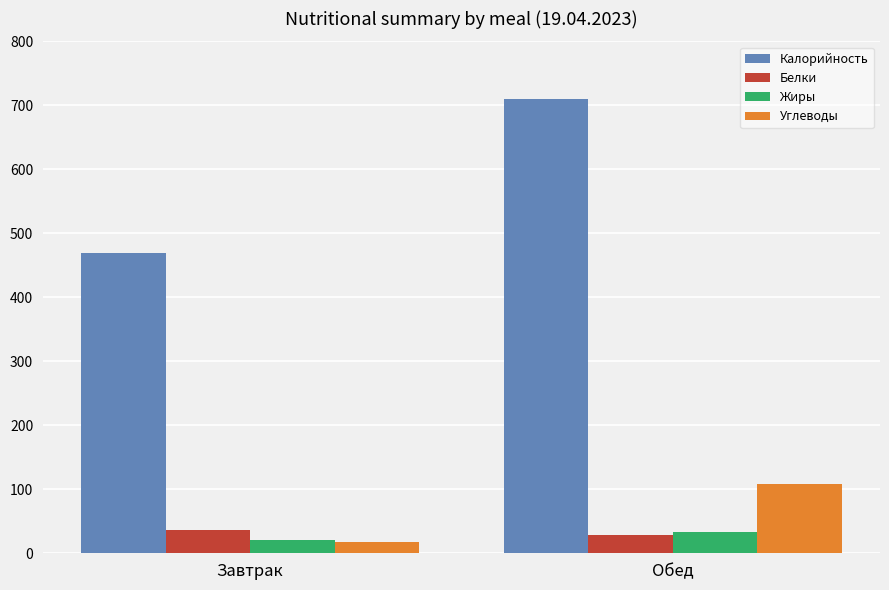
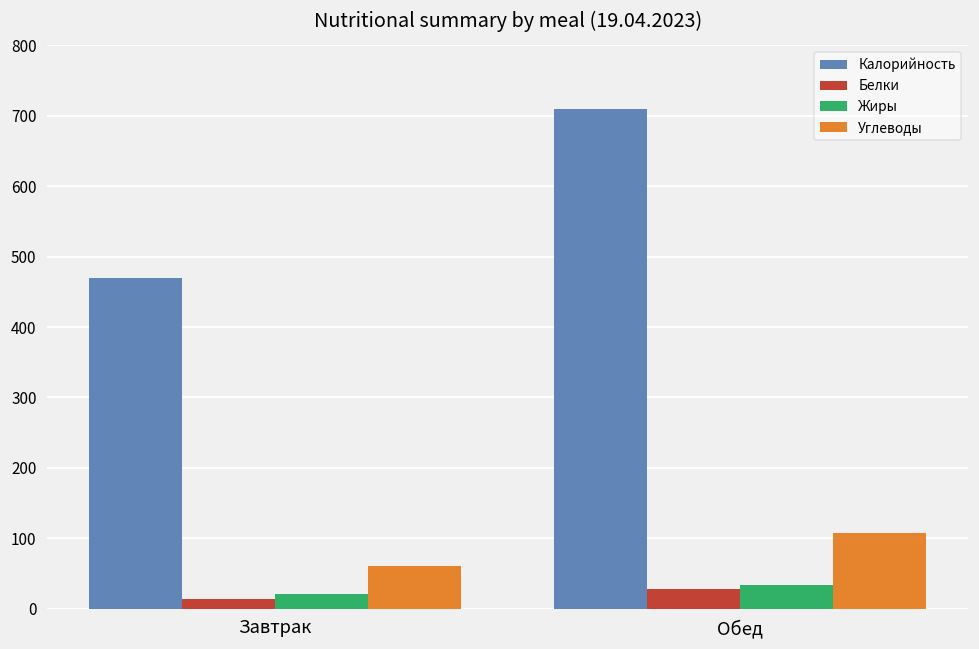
Белки, Завтрак: 40 -> 10
Углеводы, Завтрак: 20 -> 60
